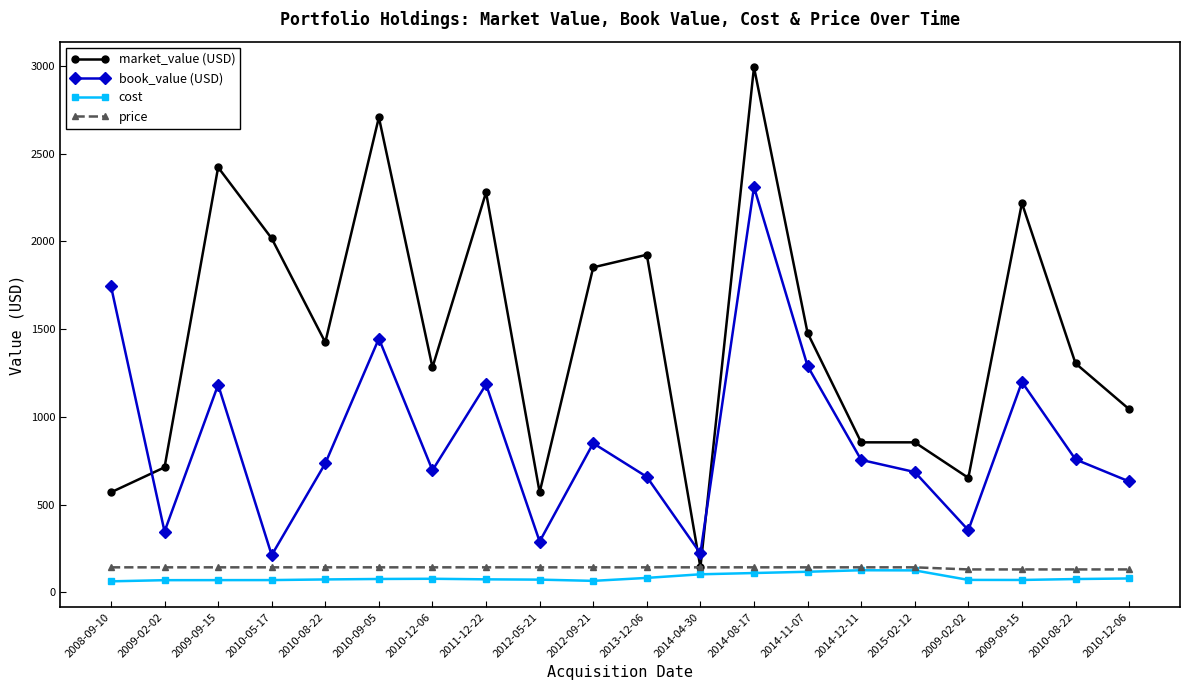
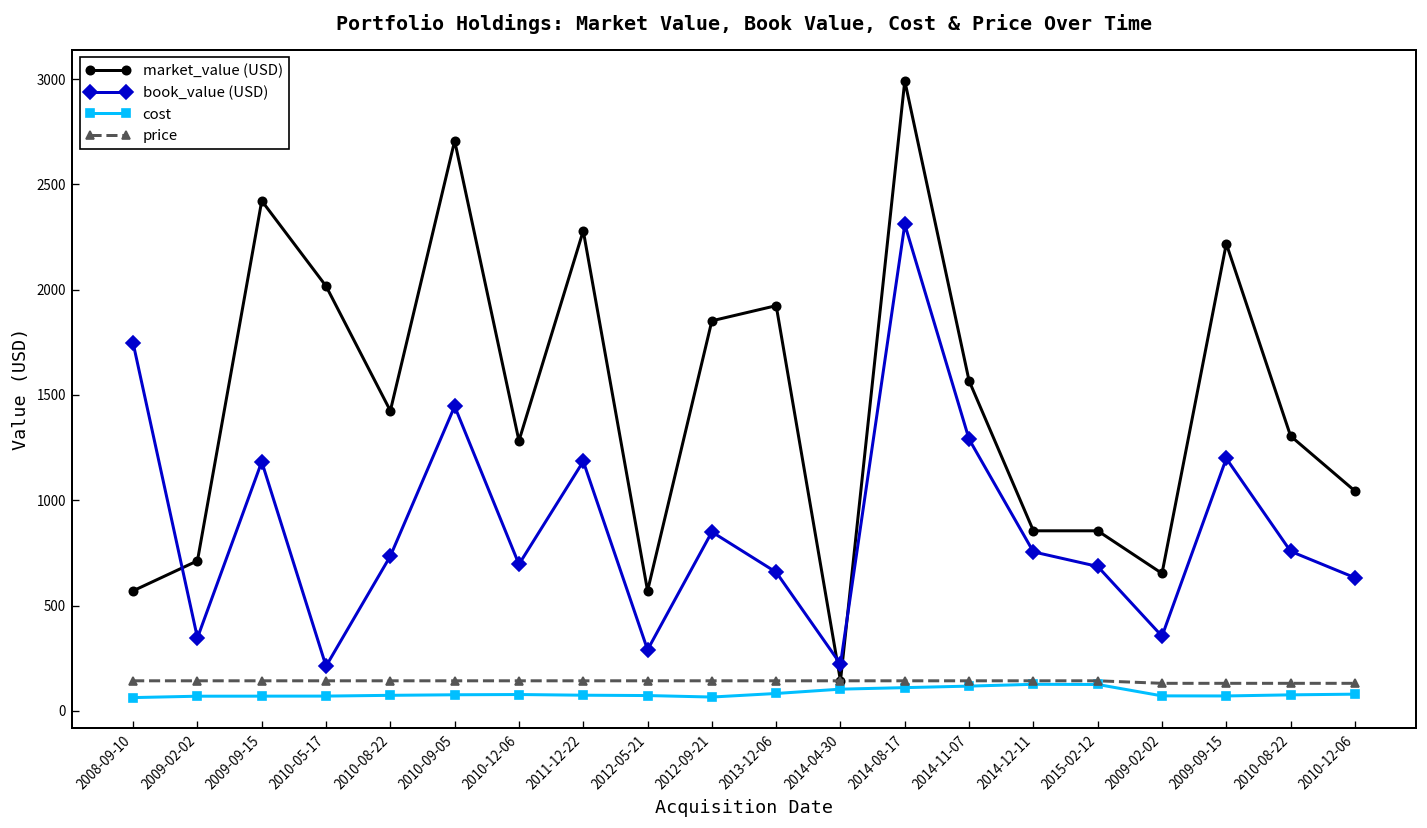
market_value (USD), 2014-11-07: 1480 -> 1570
